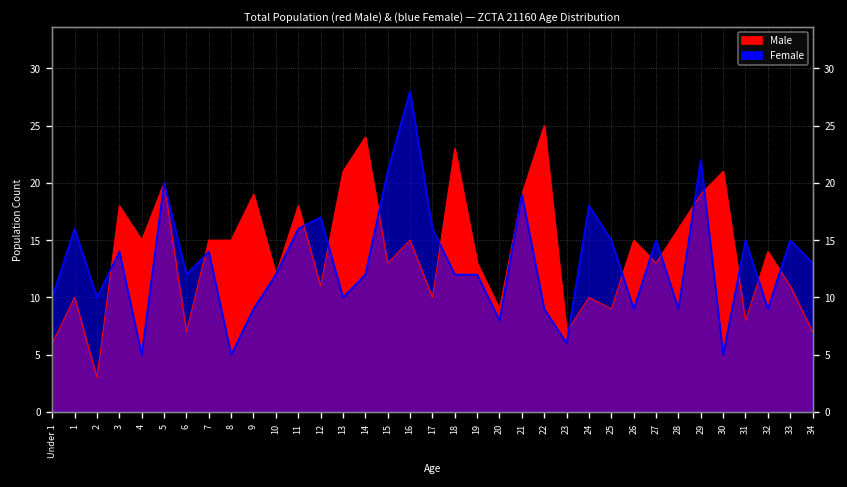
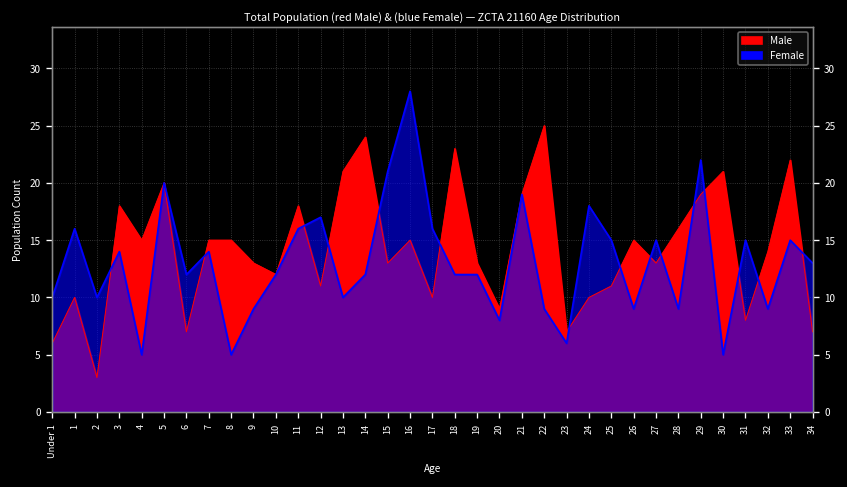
Male, 9: 19 -> 13
Male, 25: 9 -> 11
Male, 33: 11 -> 22
